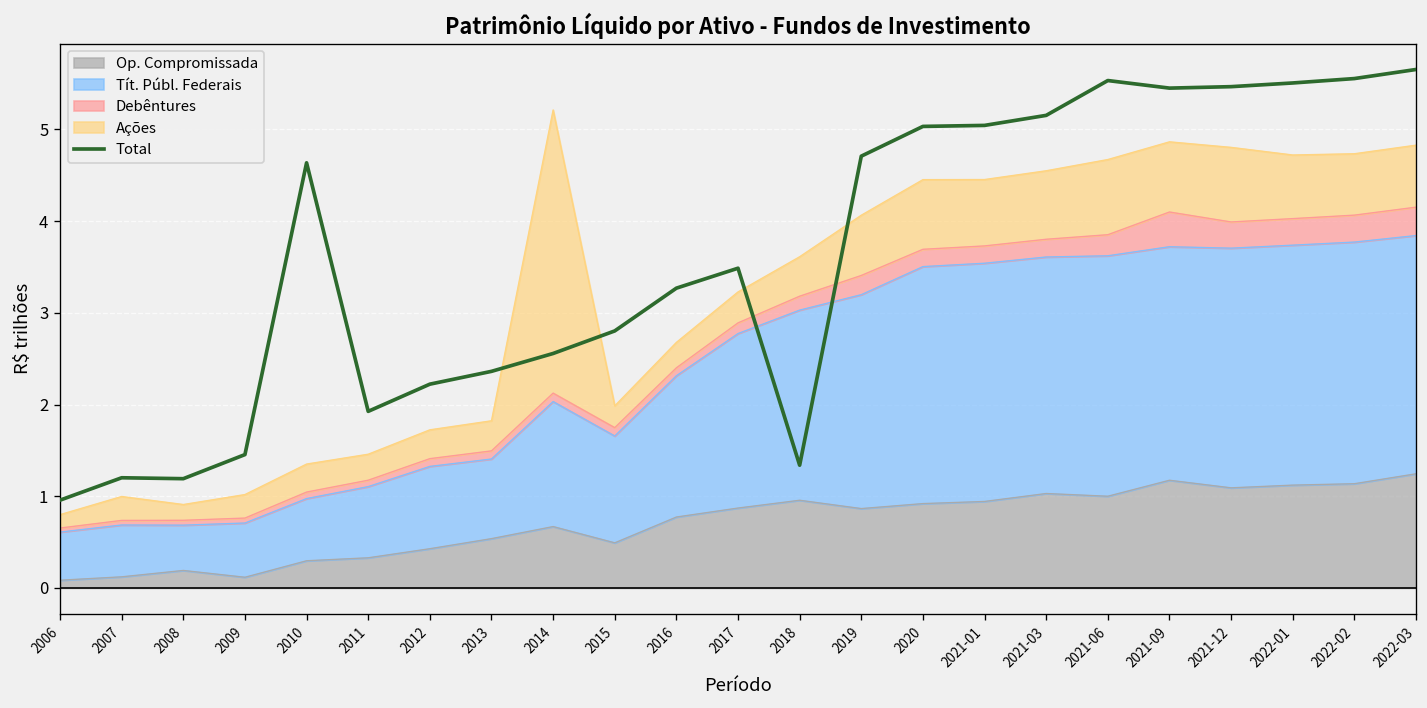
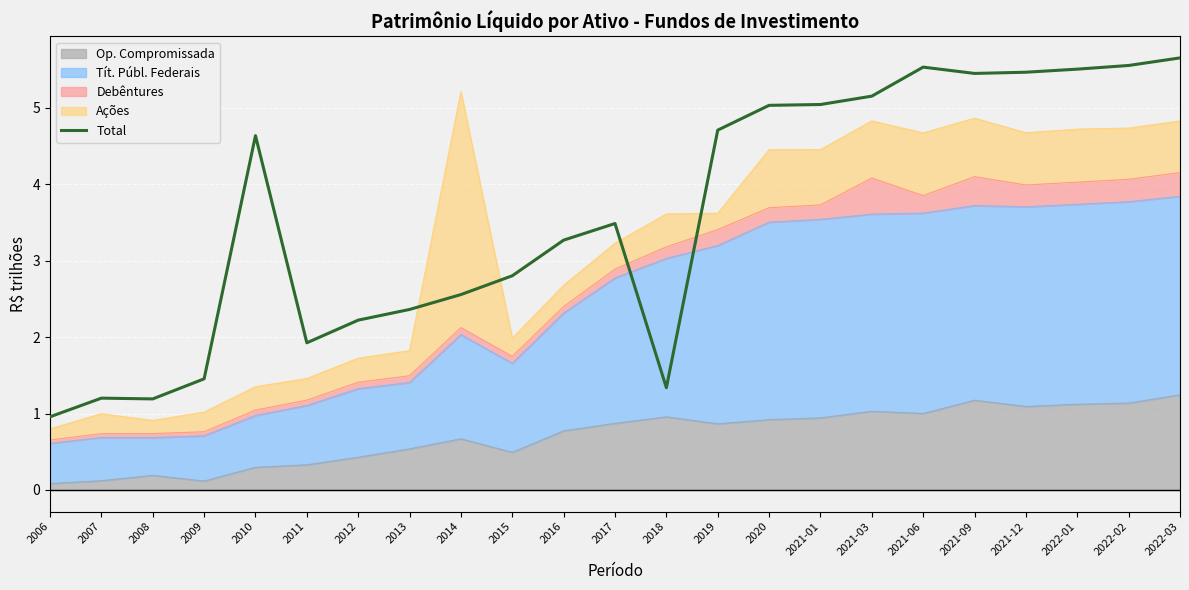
Ações, 2019: 0.7 -> 0.2
Debêntures, 2021-03: 0.2 -> 0.5
Ações, 2021-12: 0.8 -> 0.7
